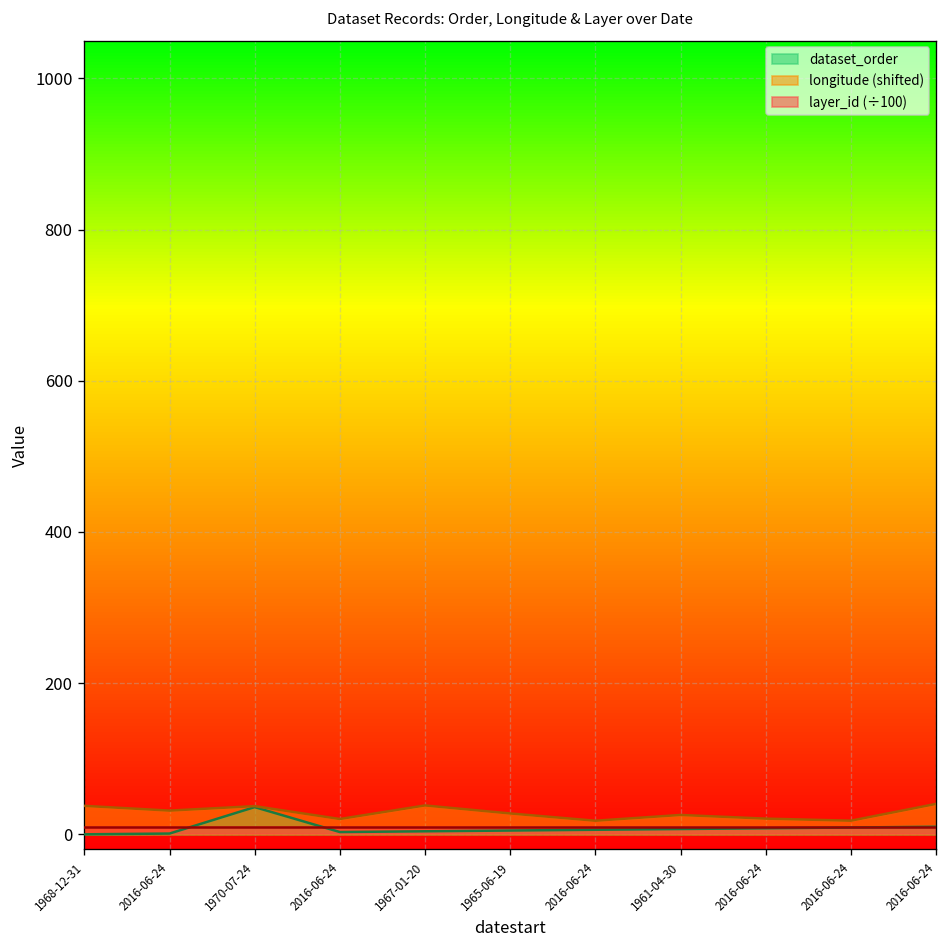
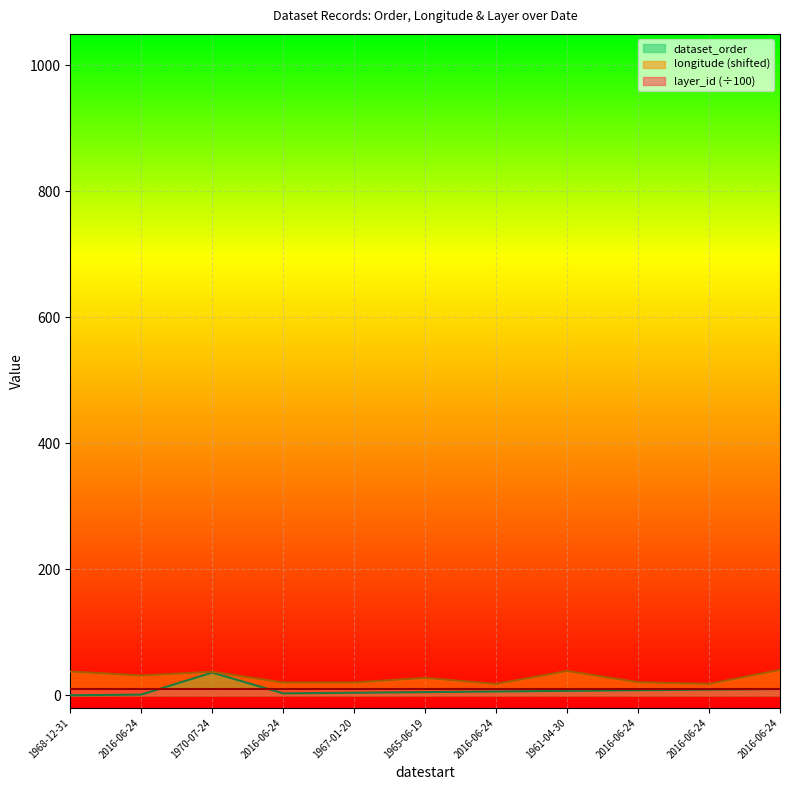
longitude (shifted), 1967-01-20: 40 -> 20
longitude (shifted), 1961-04-30: 30 -> 40
